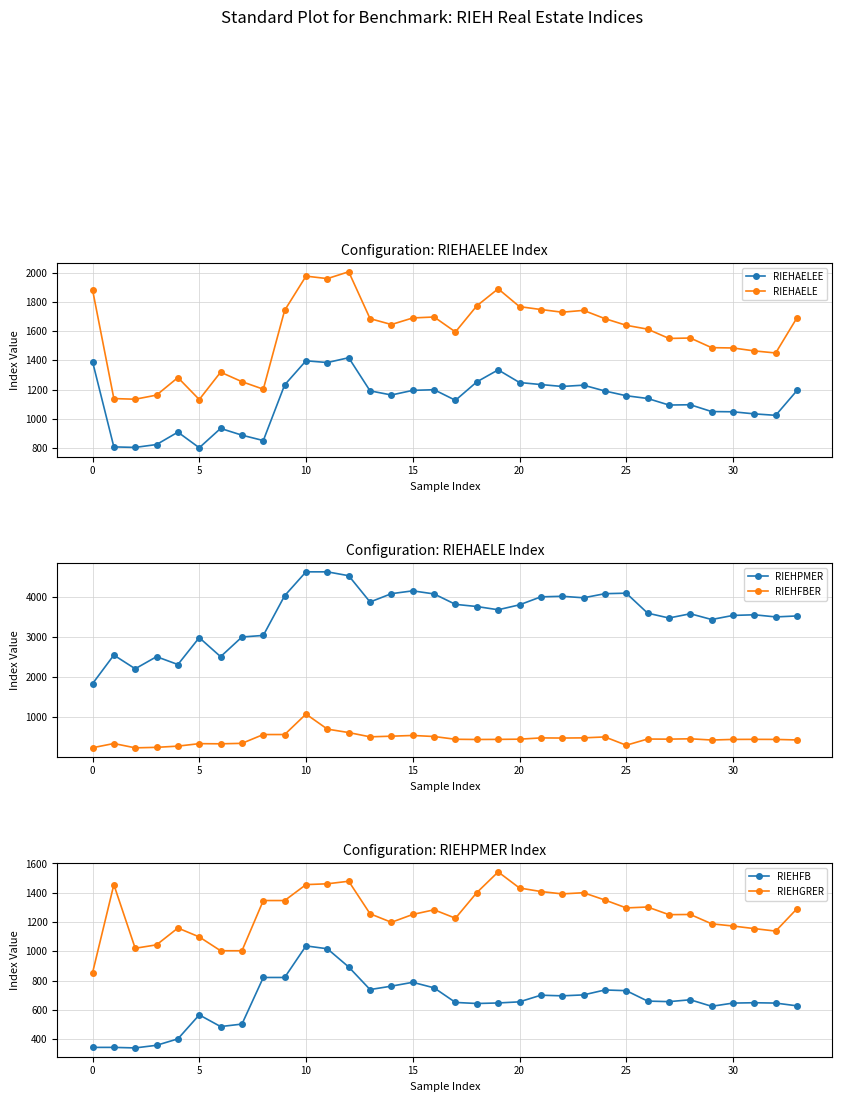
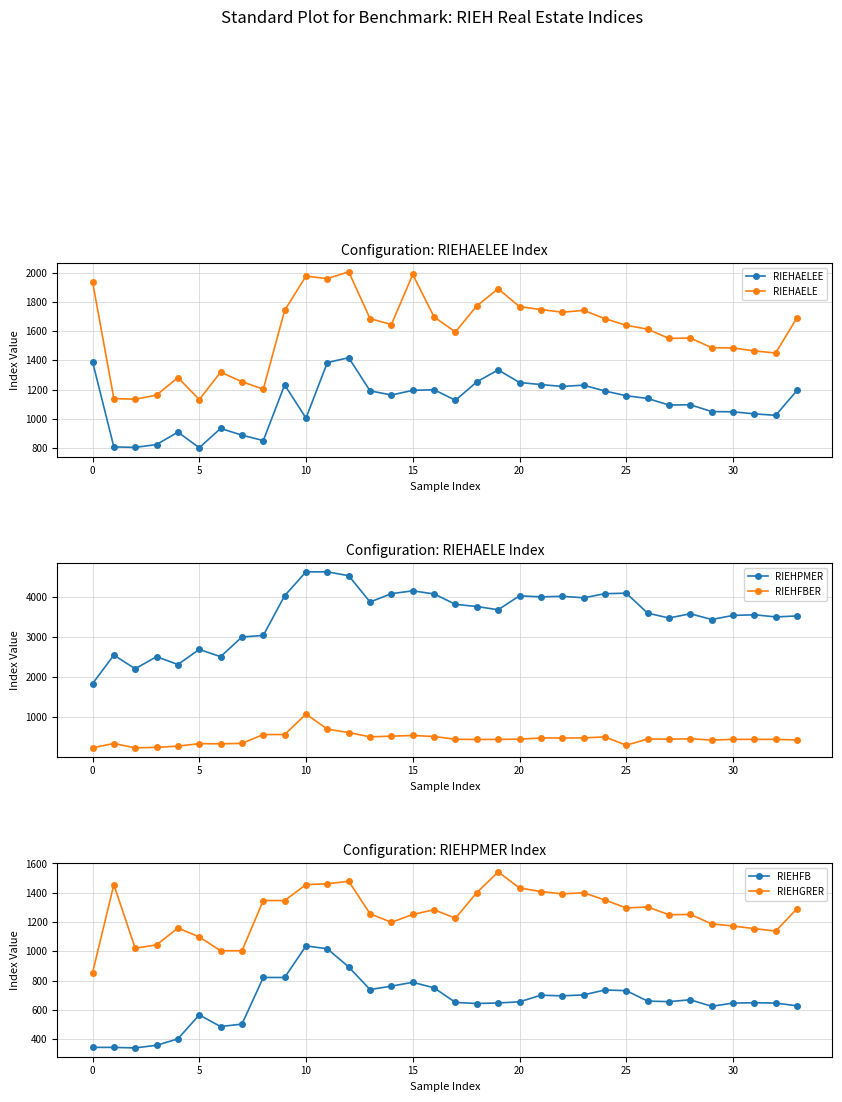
Configuration: RIEHAELEE Index, RIEHAELE, 0: 1890 -> 1940
Configuration: RIEHAELEE Index, RIEHAELEE, 10: 1400 -> 1000
Configuration: RIEHAELEE Index, RIEHAELE, 15: 1690 -> 1990
Configuration: RIEHAELE Index, RIEHPMER, 5: 3000 -> 2700
Configuration: RIEHAELE Index, RIEHPMER, 20: 3800 -> 4000
